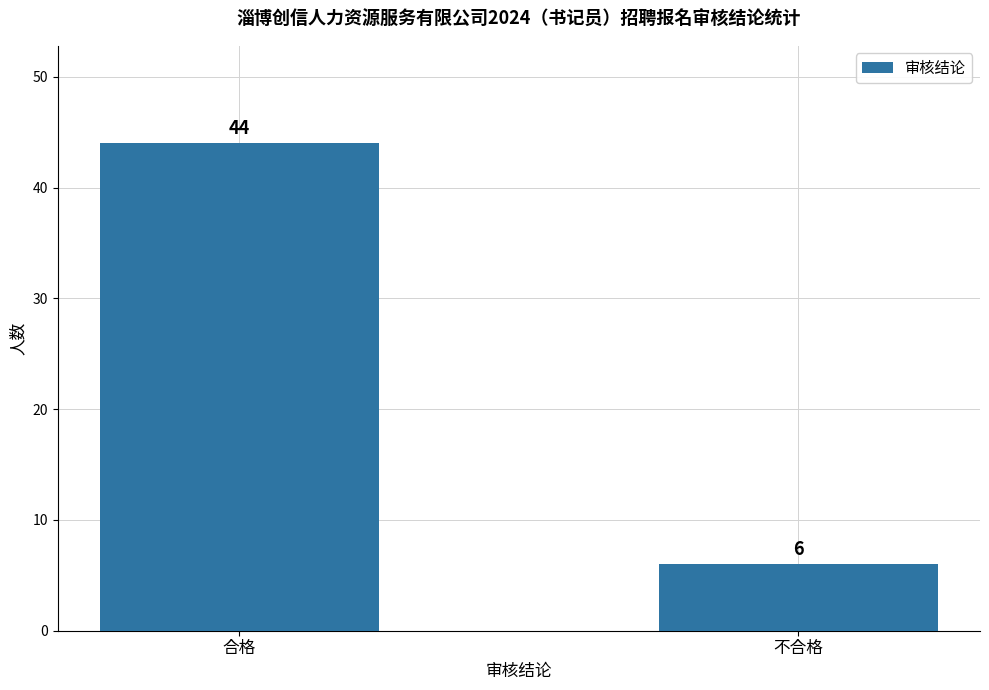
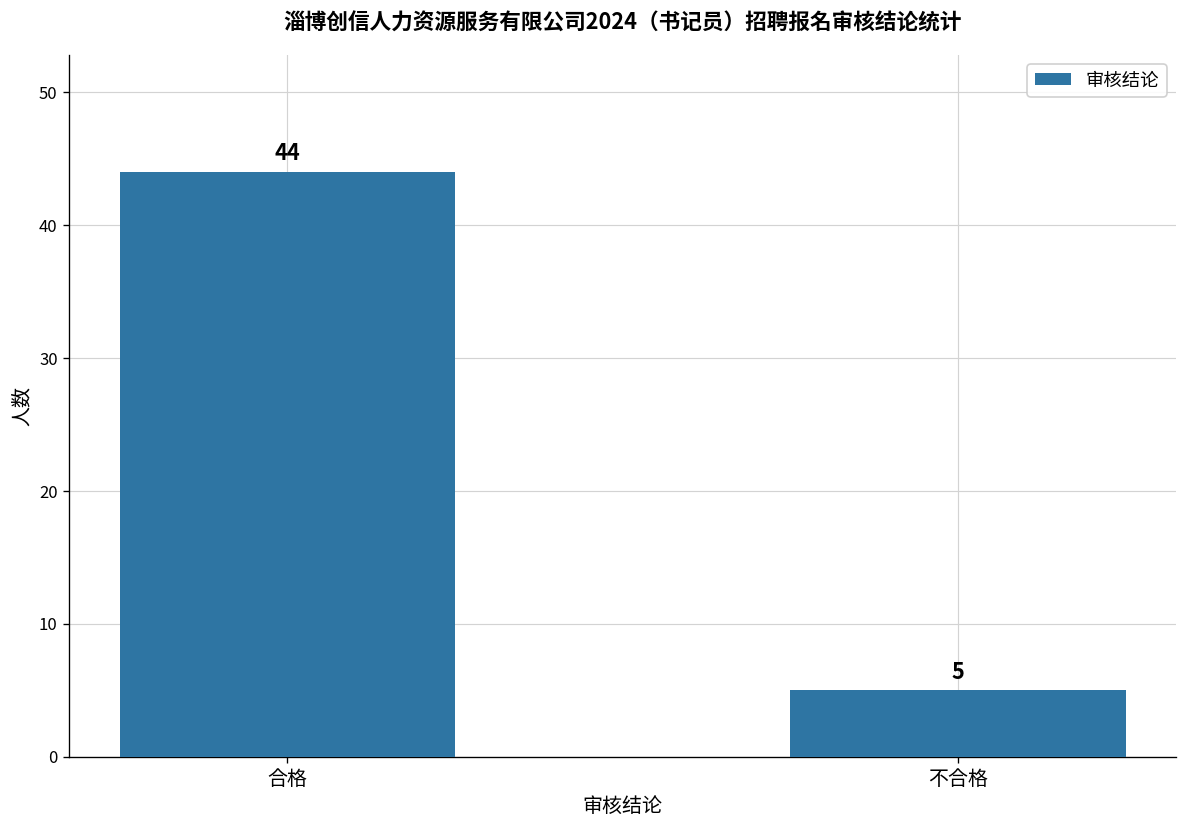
不合格: 6 -> 5
